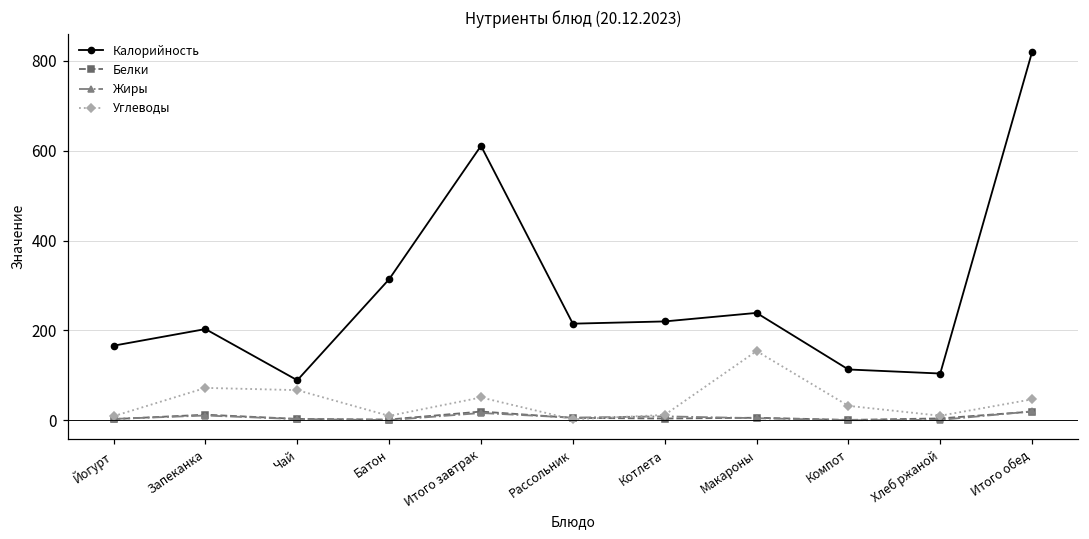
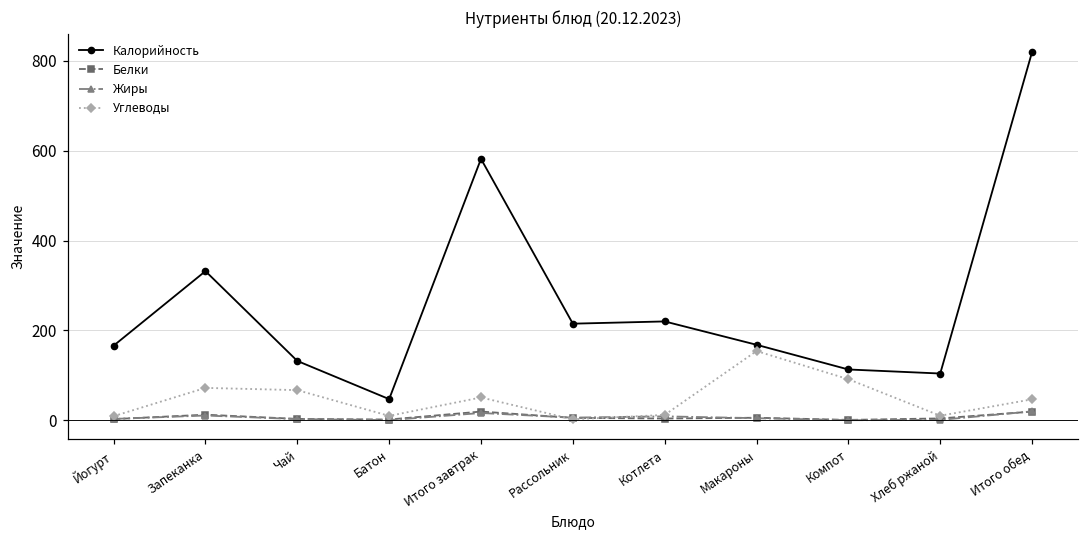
Калорийность, Запеканка: 200 -> 330
Калорийность, Чай: 90 -> 130
Калорийность, Батон: 310 -> 50
Калорийность, Итого завтрак: 610 -> 580
Калорийность, Макароны: 240 -> 170
Углеводы, Компот: 30 -> 90
